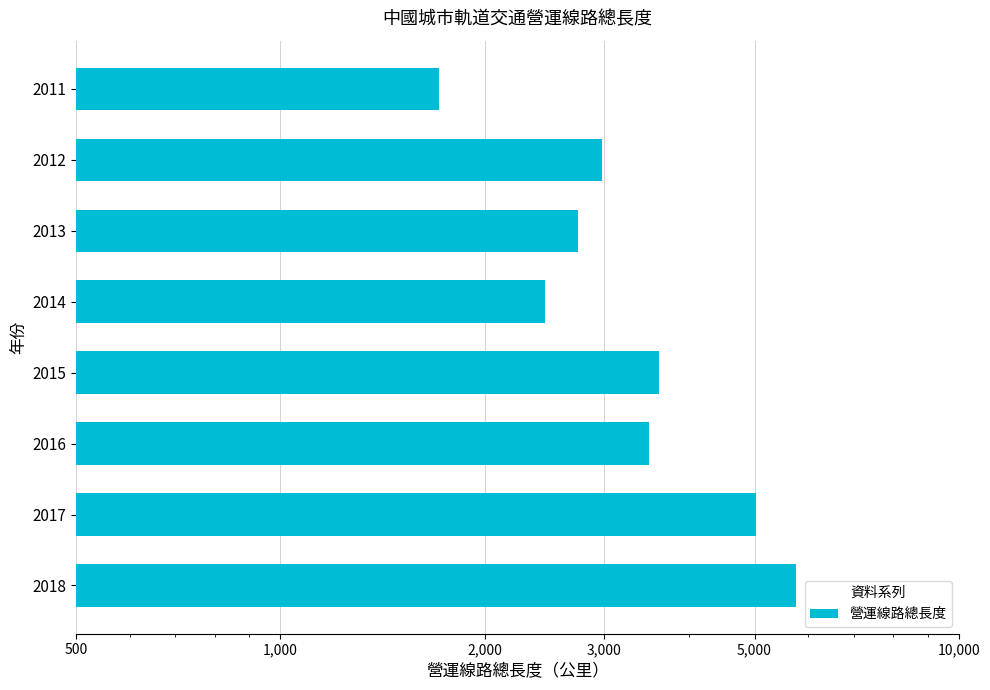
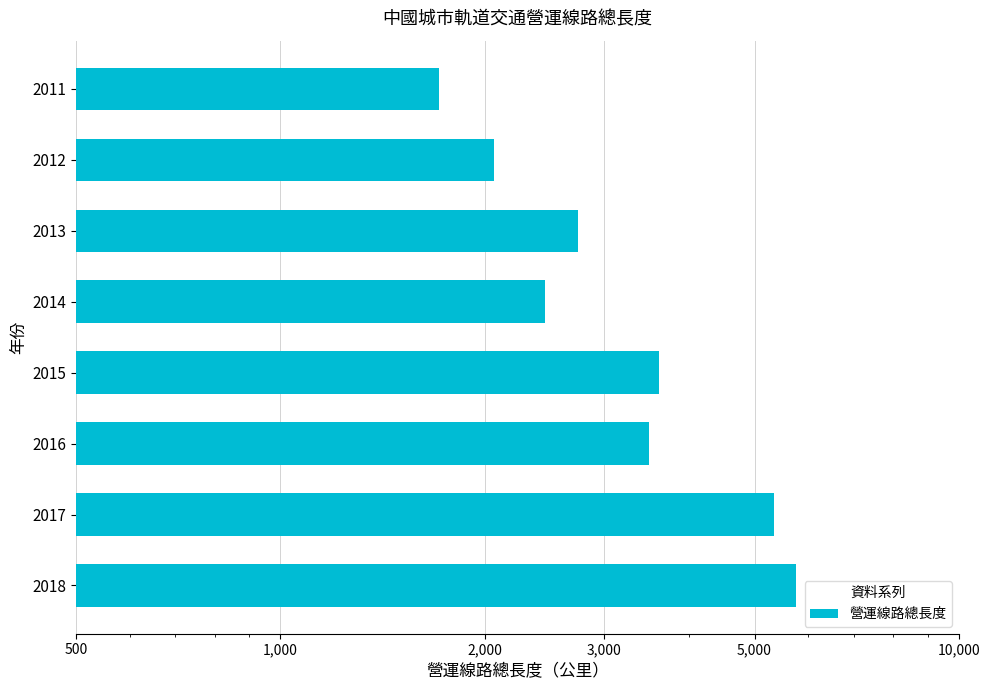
2012: 3,000 -> 2,060
2017: 5,000 -> 5,300
